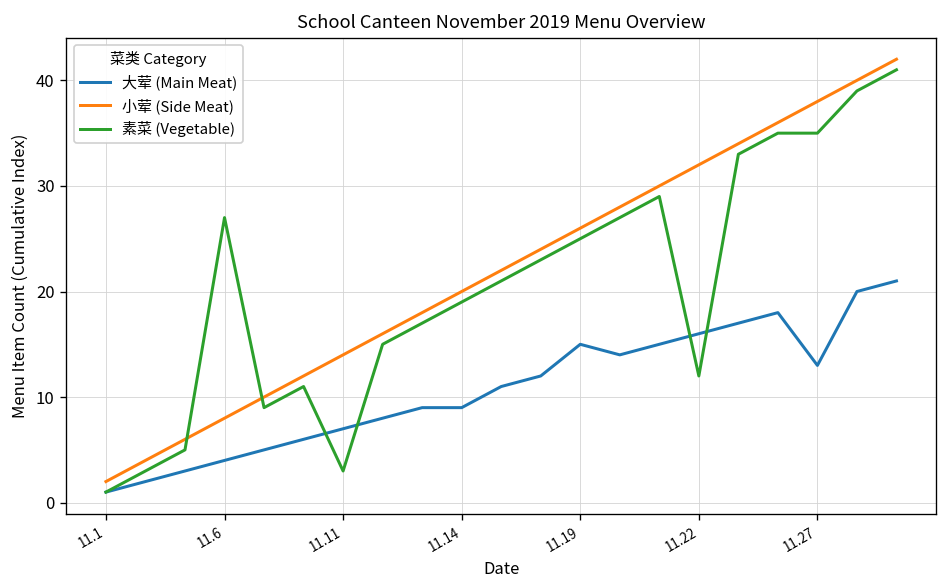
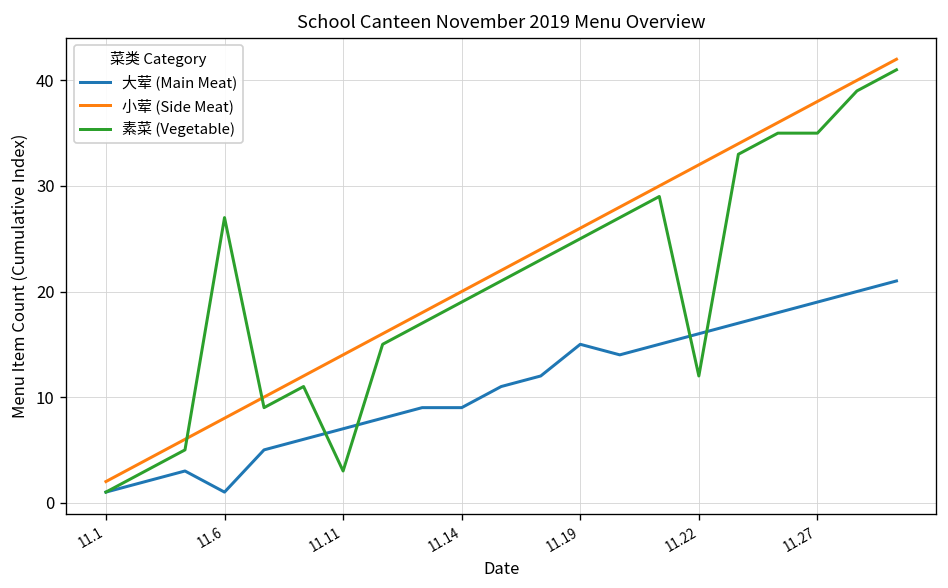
大荤 (Main Meat), 11.6: 4 -> 1
大荤 (Main Meat), 11.27: 13 -> 19
